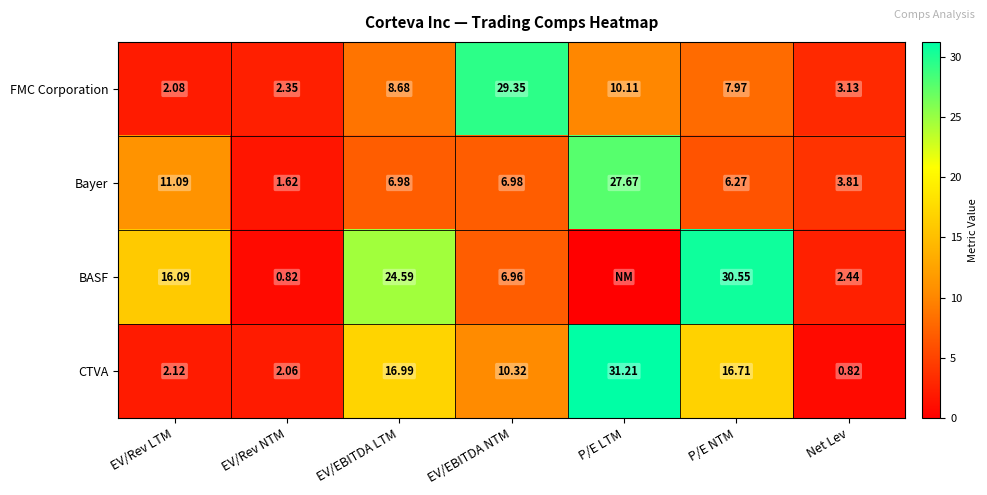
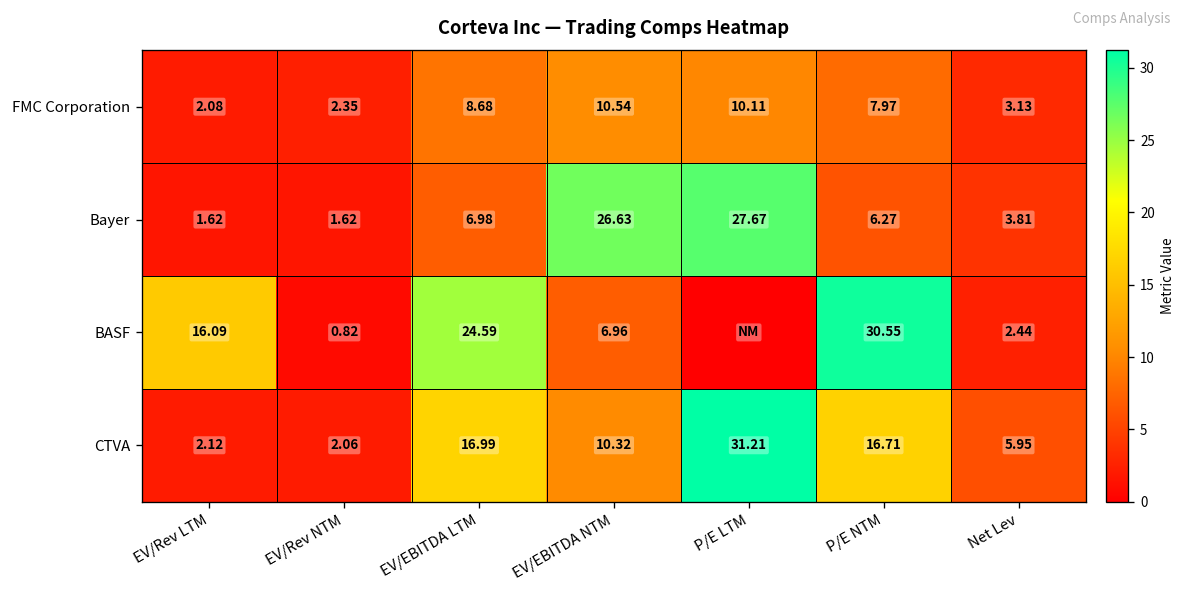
FMC Corporation, EV/EBITDA NTM: 29.35 -> 10.54
Bayer, EV/Rev LTM: 11.09 -> 1.62
Bayer, EV/EBITDA NTM: 6.98 -> 26.63
CTVA, Net Lev: 0.82 -> 5.95
